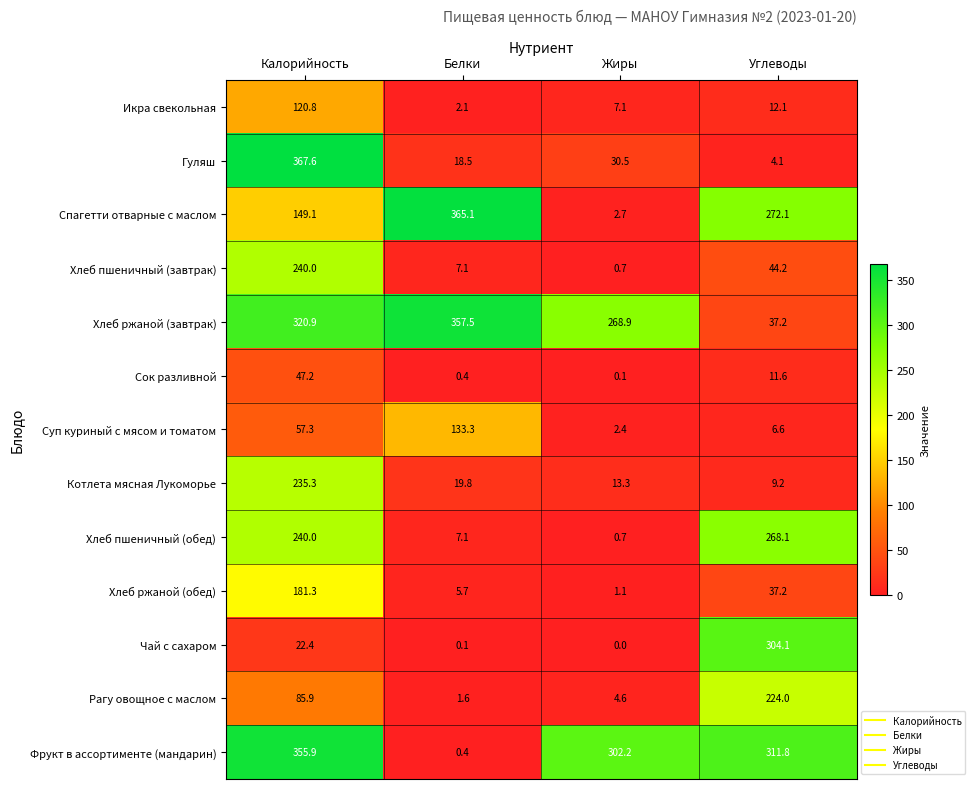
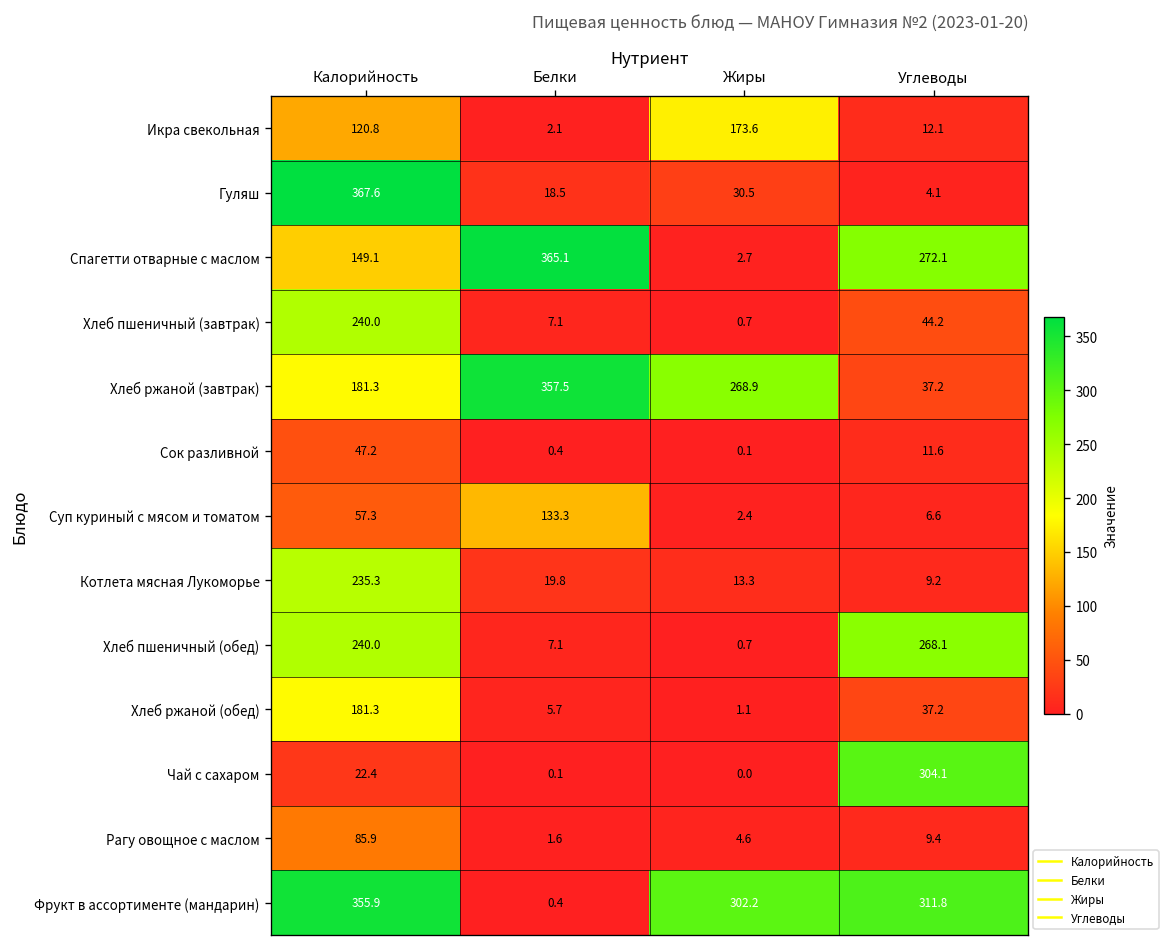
Икра свекольная, Жиры: 7.1 -> 173.6
Хлеб ржаной (завтрак), Калорийность: 320.9 -> 181.3
Рагу овощное с маслом, Углеводы: 224.0 -> 9.4
